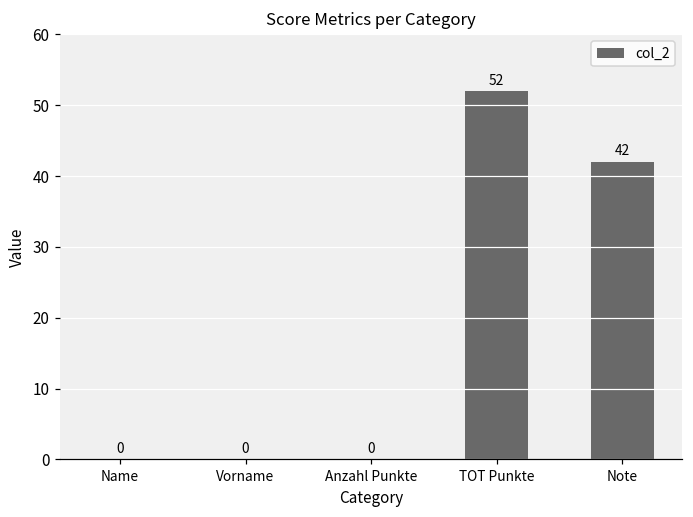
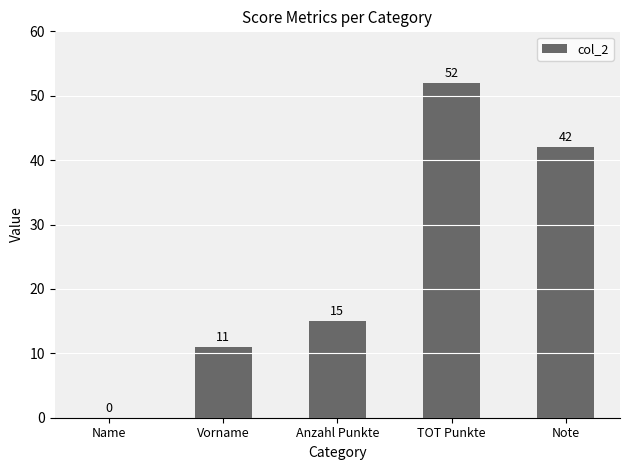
Vorname: 0 -> 11
Anzahl Punkte: 0 -> 15
